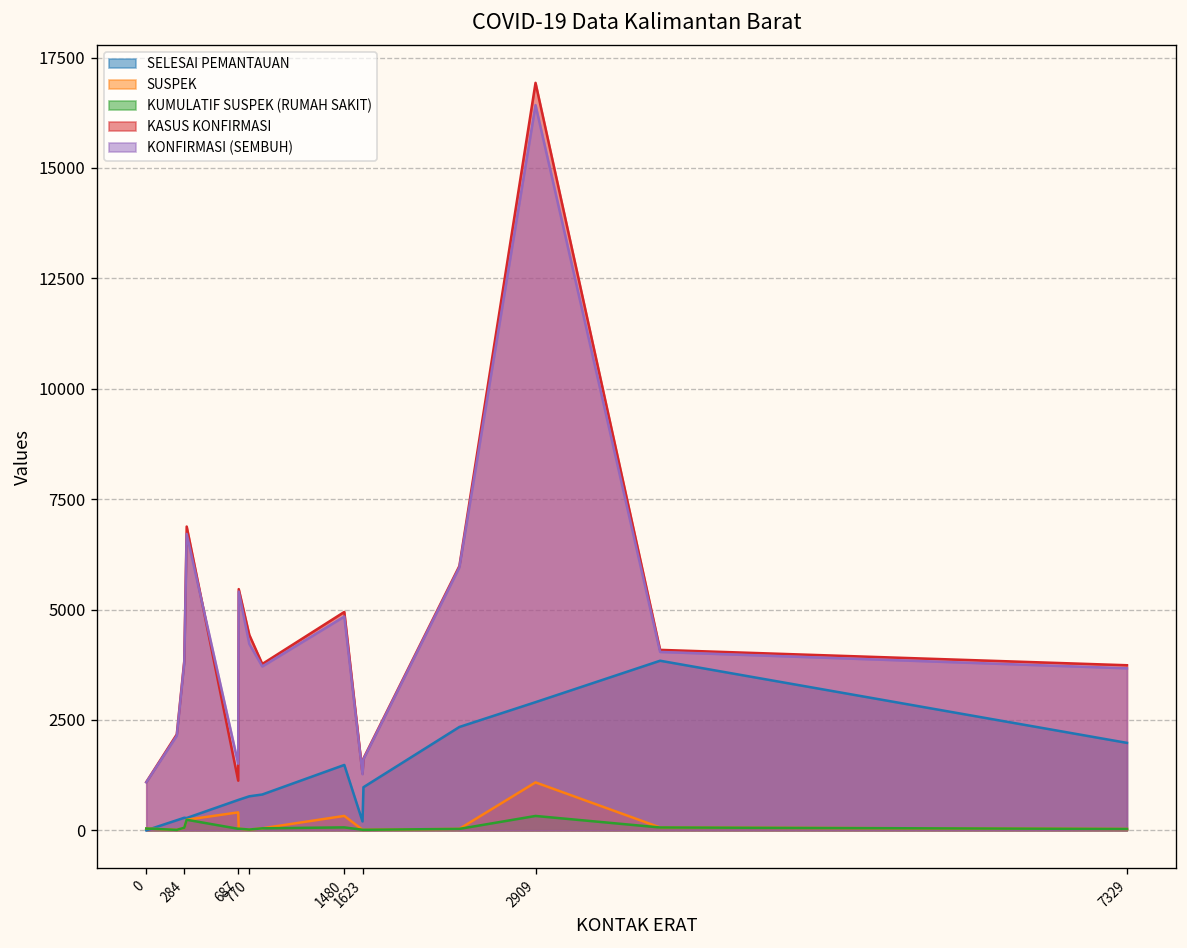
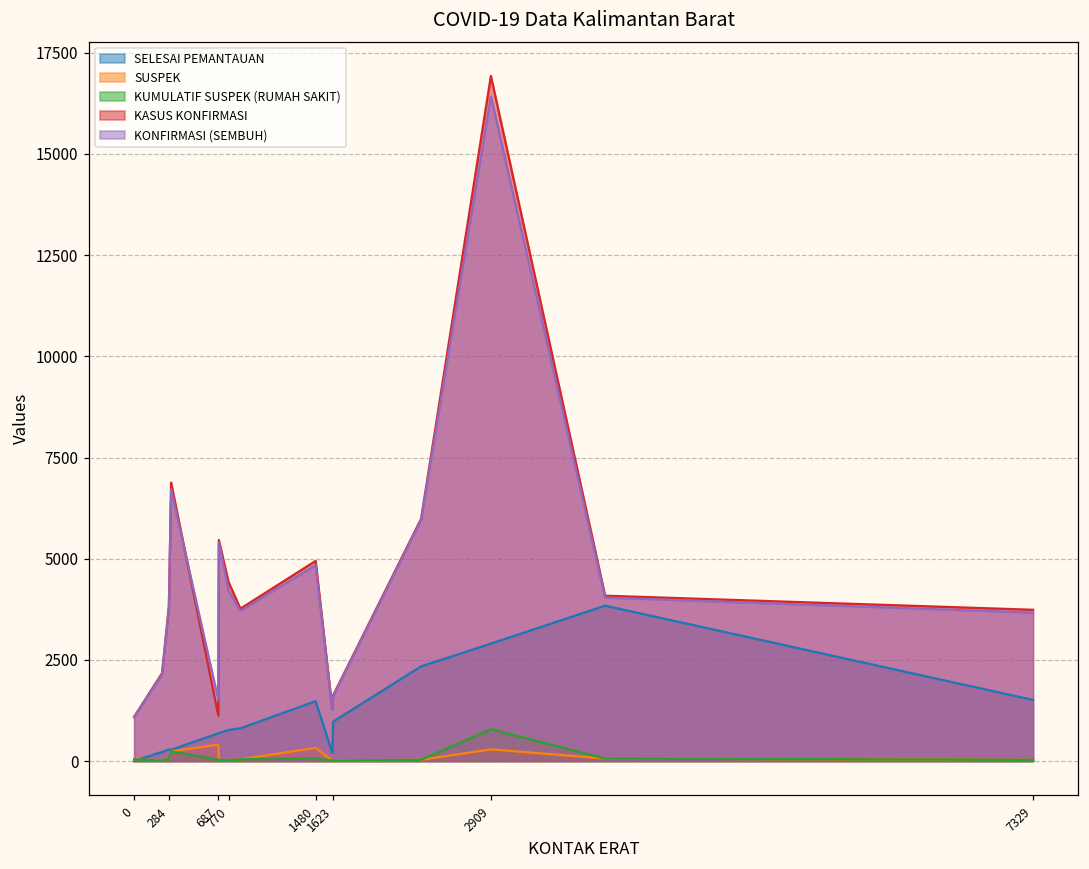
SUSPEK, 2909: 1100 -> 300
KUMULATIF SUSPEK (RUMAH SAKIT), 2909: 300 -> 800
SELESAI PEMANTAUAN, 7329: 2000 -> 1500
